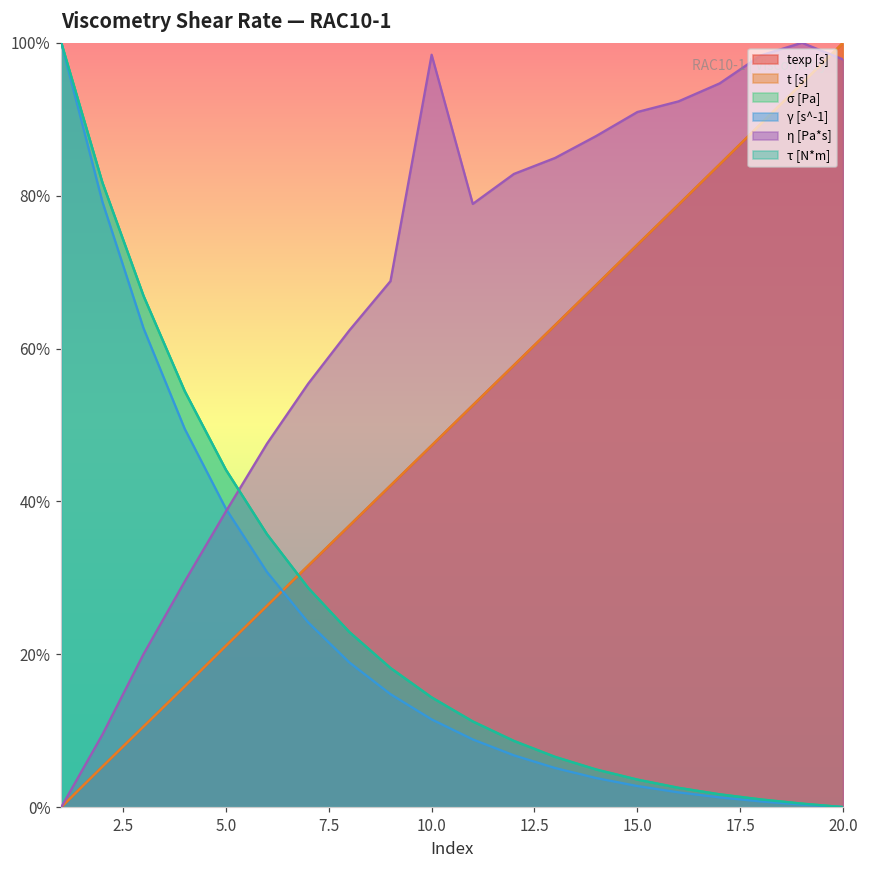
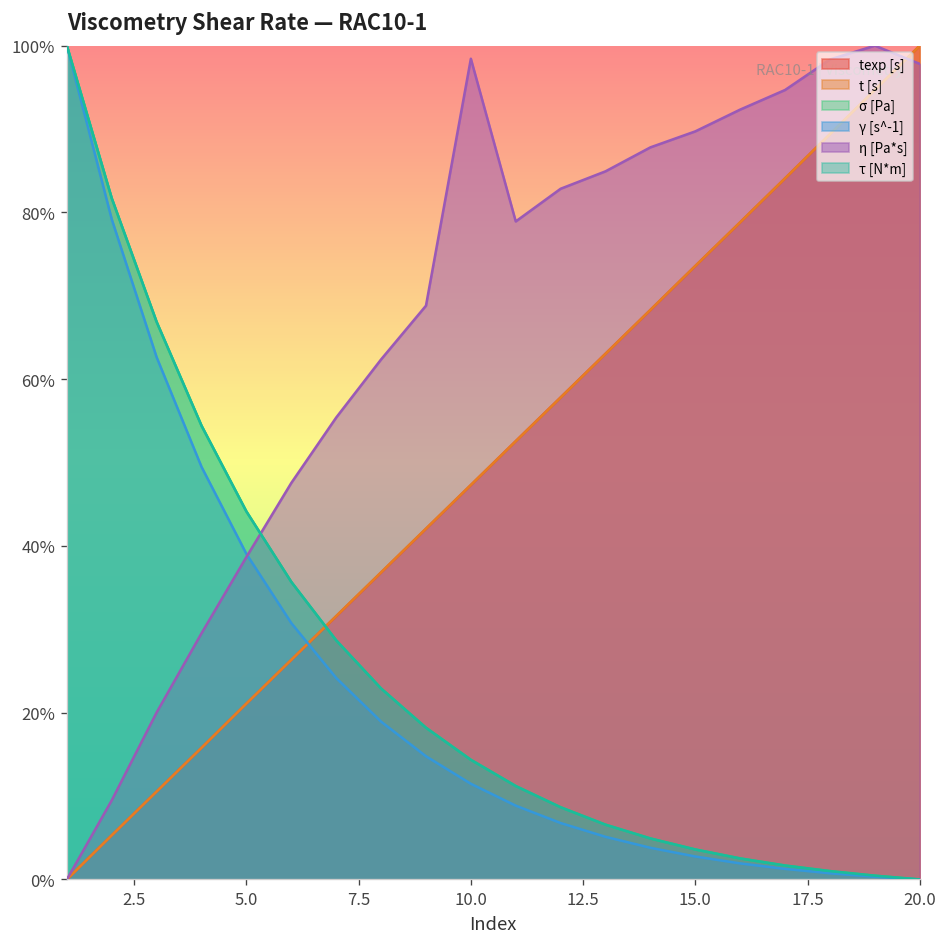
η [Pa*s], 15.0: 91% -> 90%
